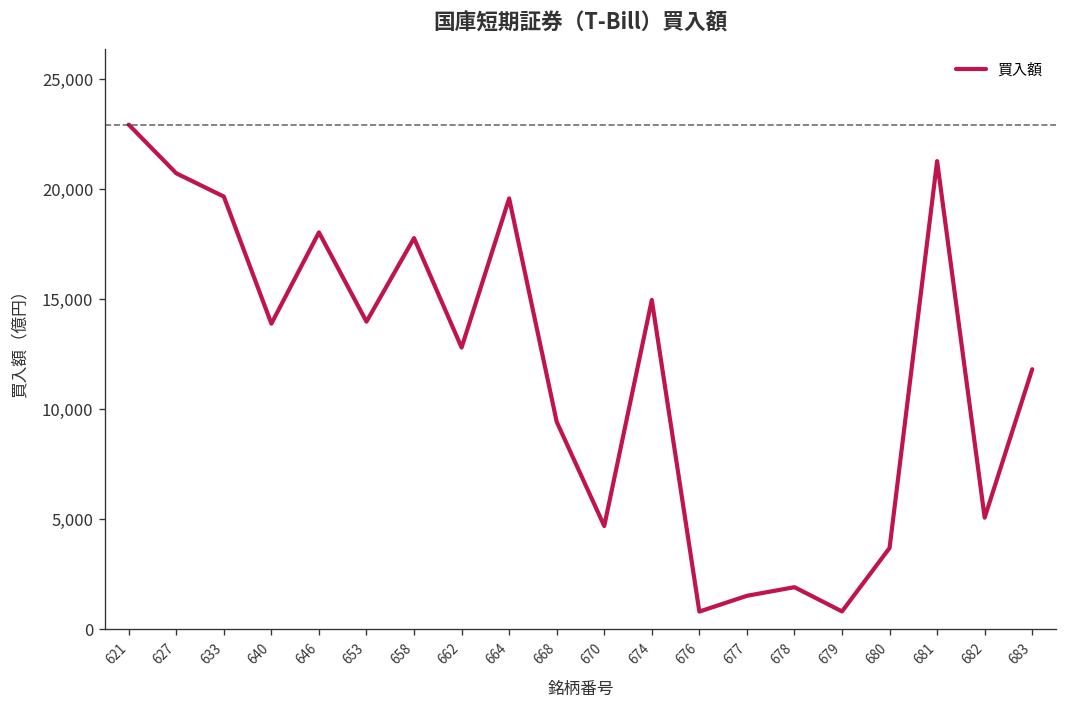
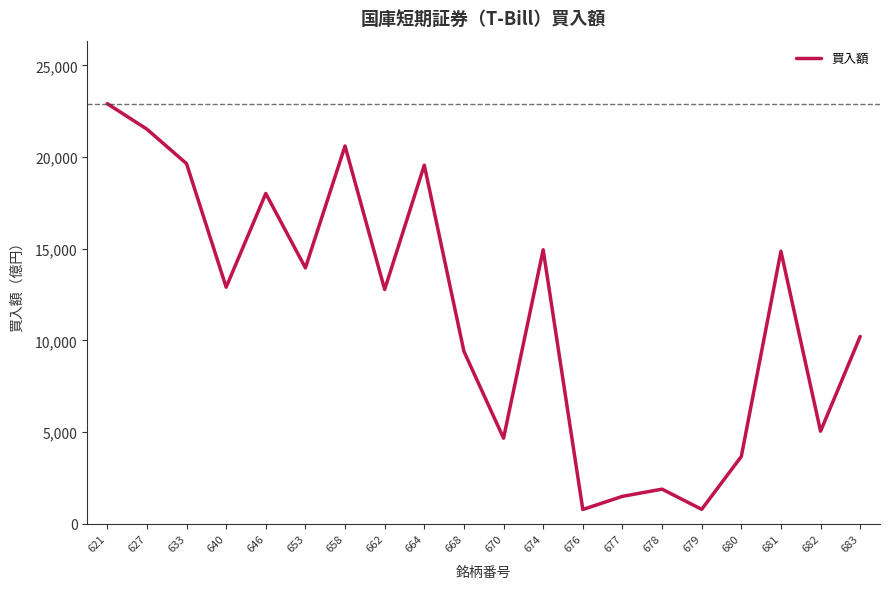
627: 20,700 -> 21,500
640: 13,900 -> 12,900
658: 17,800 -> 20,600
681: 21,200 -> 14,900
683: 11,800 -> 10,200
